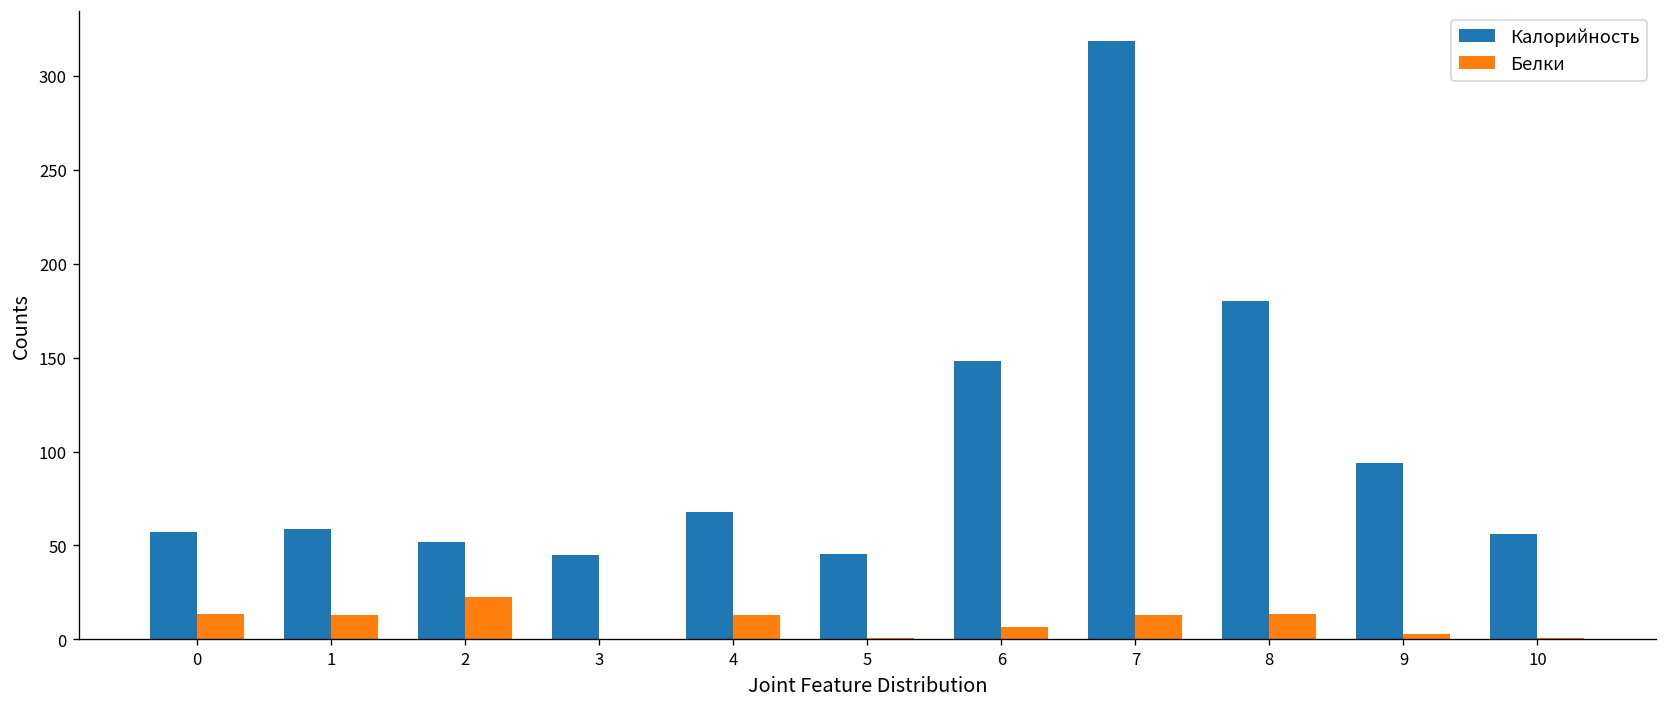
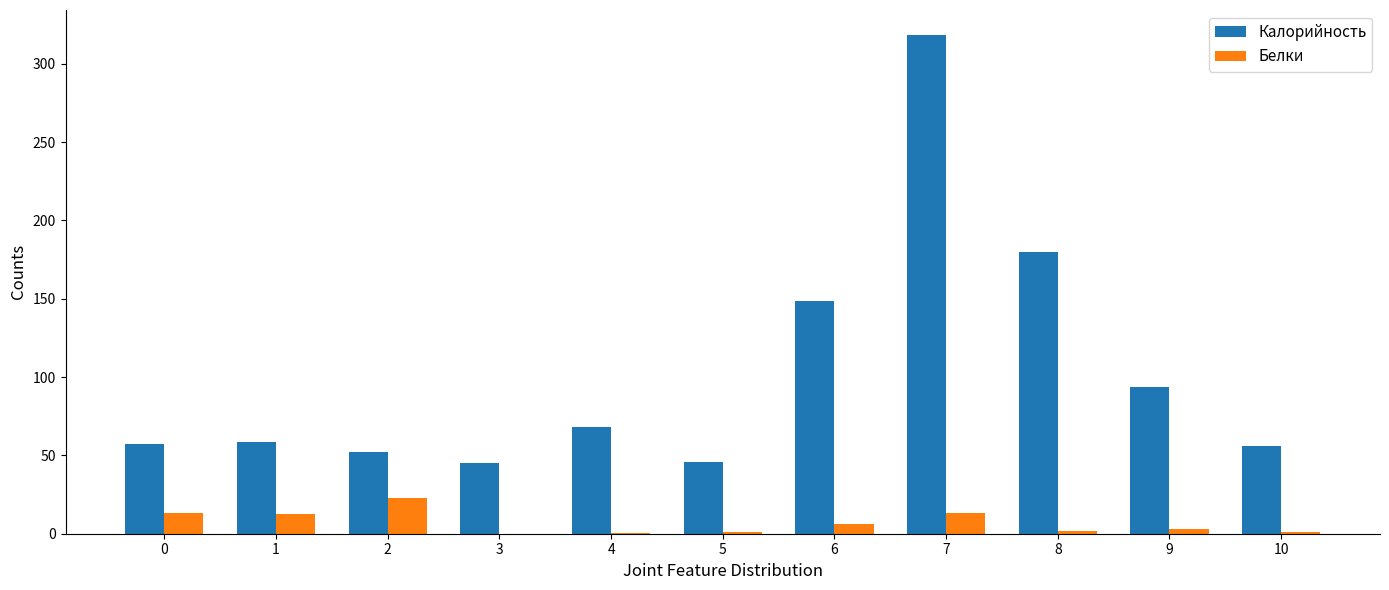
Белки, 4: 13 -> 1
Белки, 8: 13 -> 2
